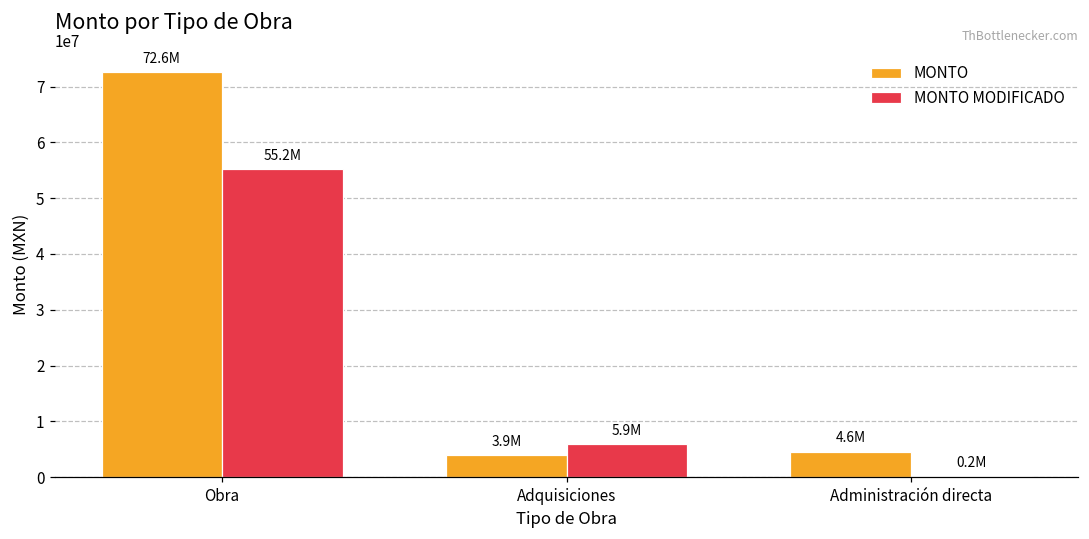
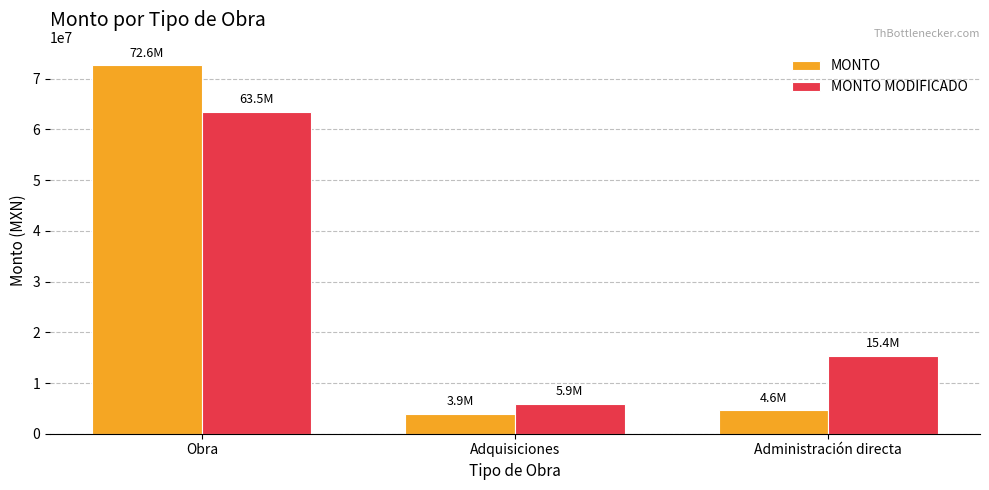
MONTO MODIFICADO, Obra: 55.2M -> 63.5M
MONTO MODIFICADO, Administración directa: 0.2M -> 15.4M
